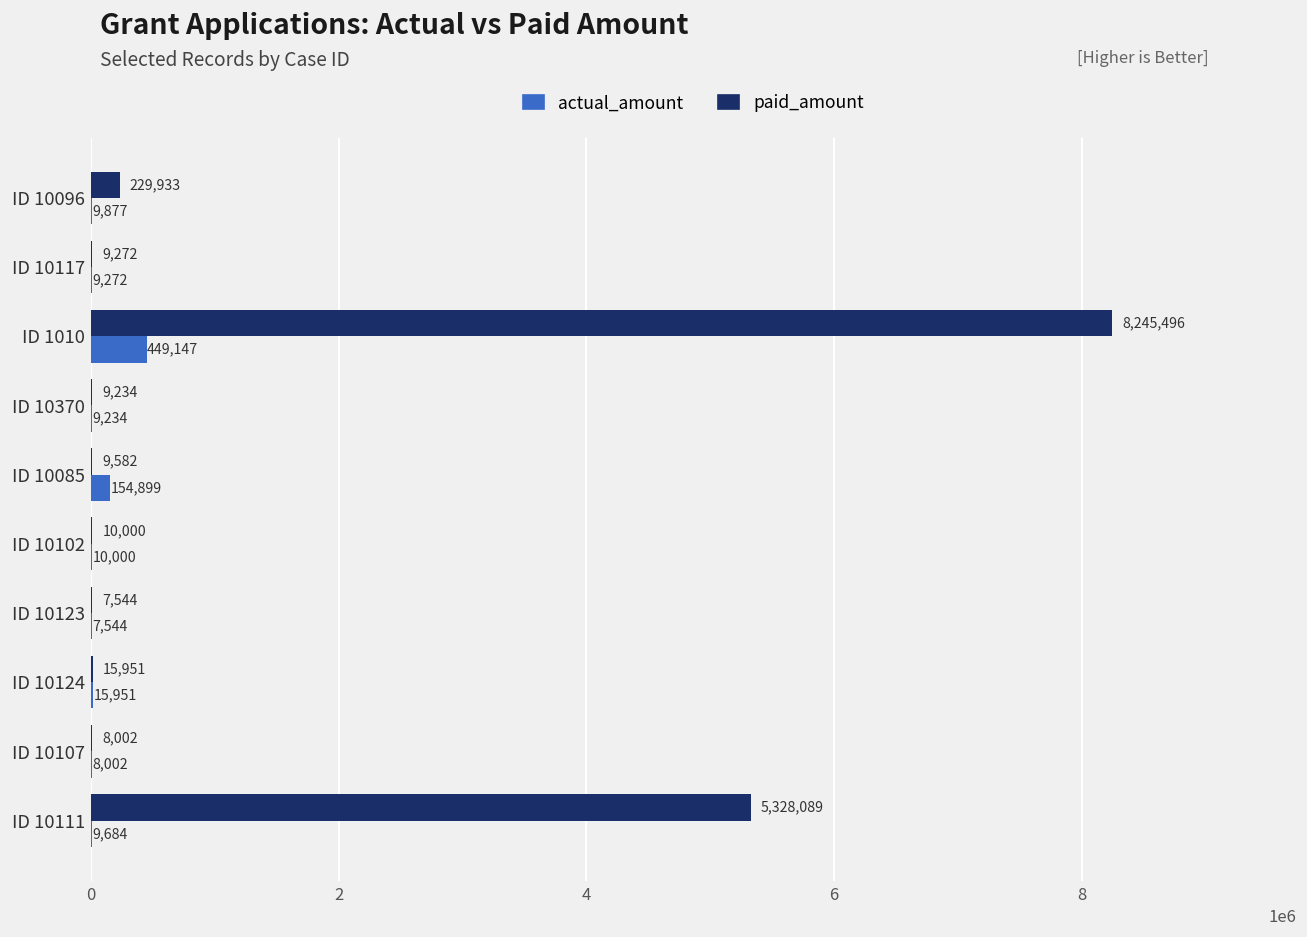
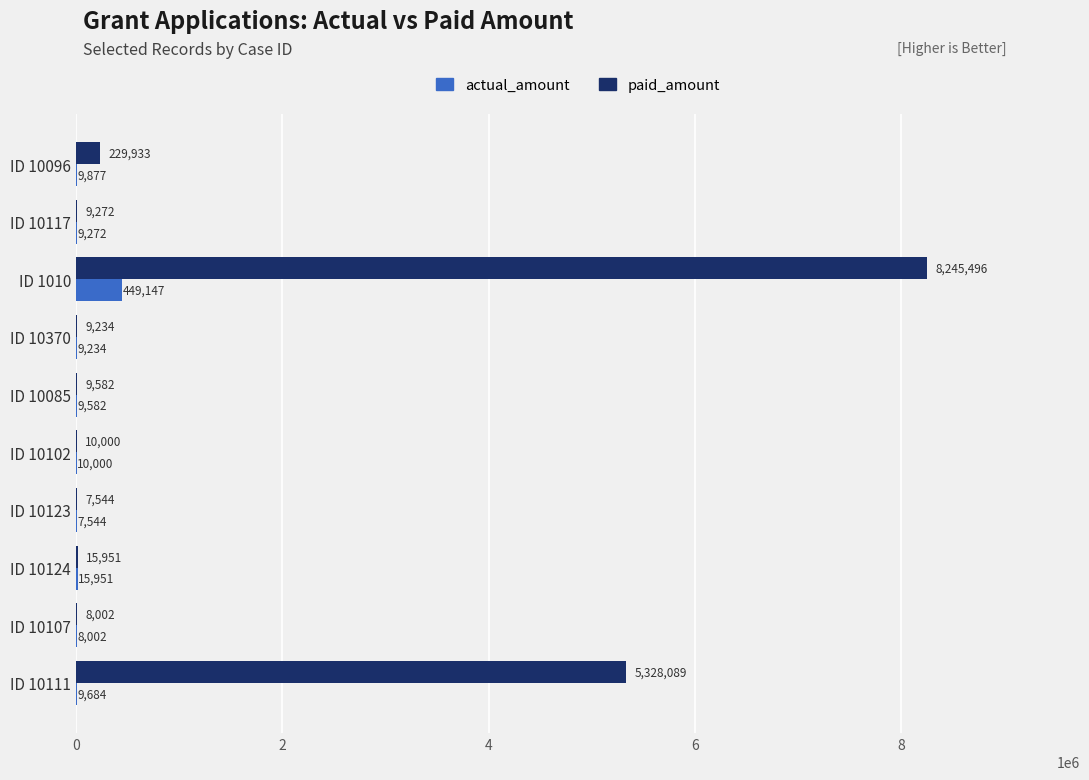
actual_amount, ID 10085: 154,899 -> 9,582
